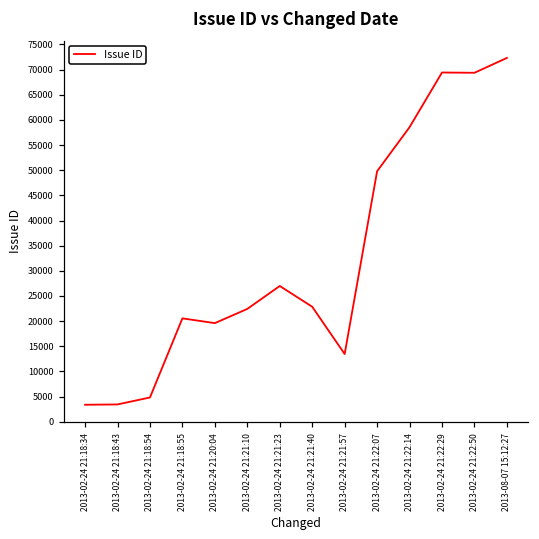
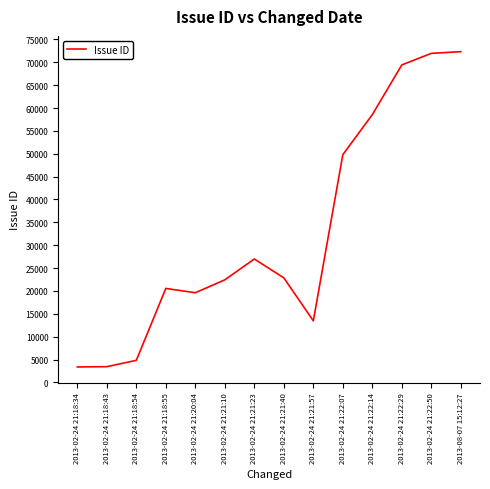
2013-02-24 21:22:50: 69000 -> 72000
